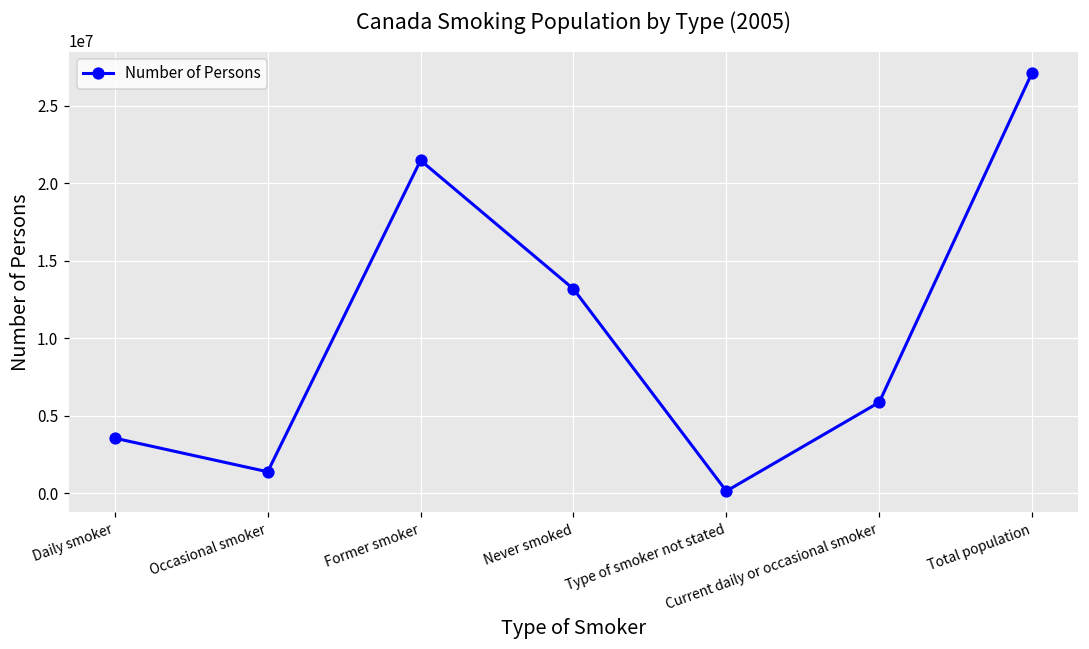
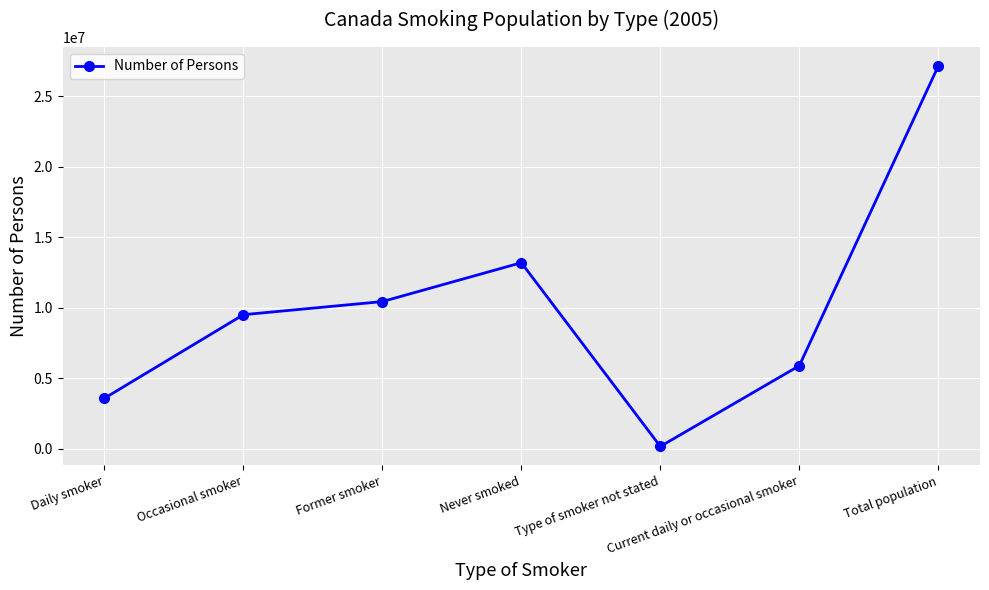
Occasional smoker: 1400000 -> 9500000
Former smoker: 21500000 -> 10400000
